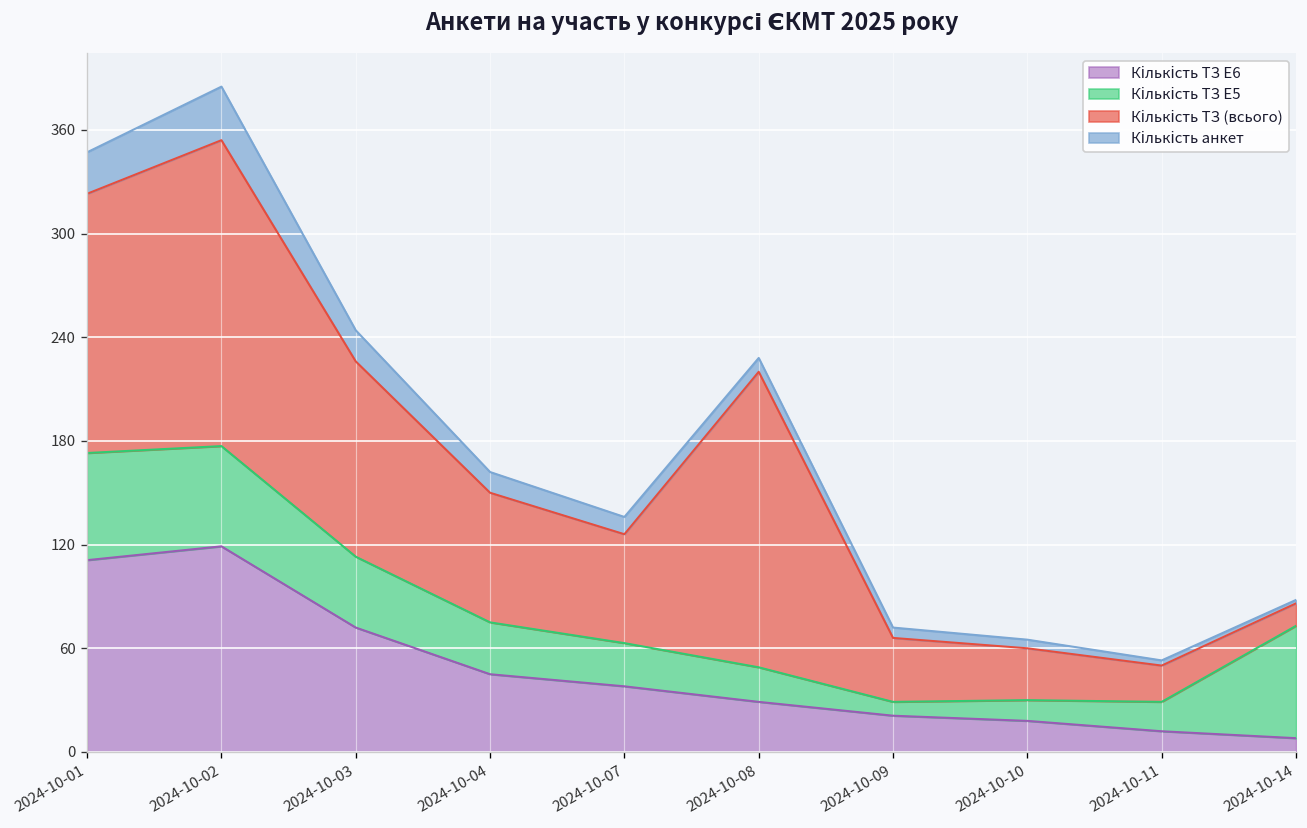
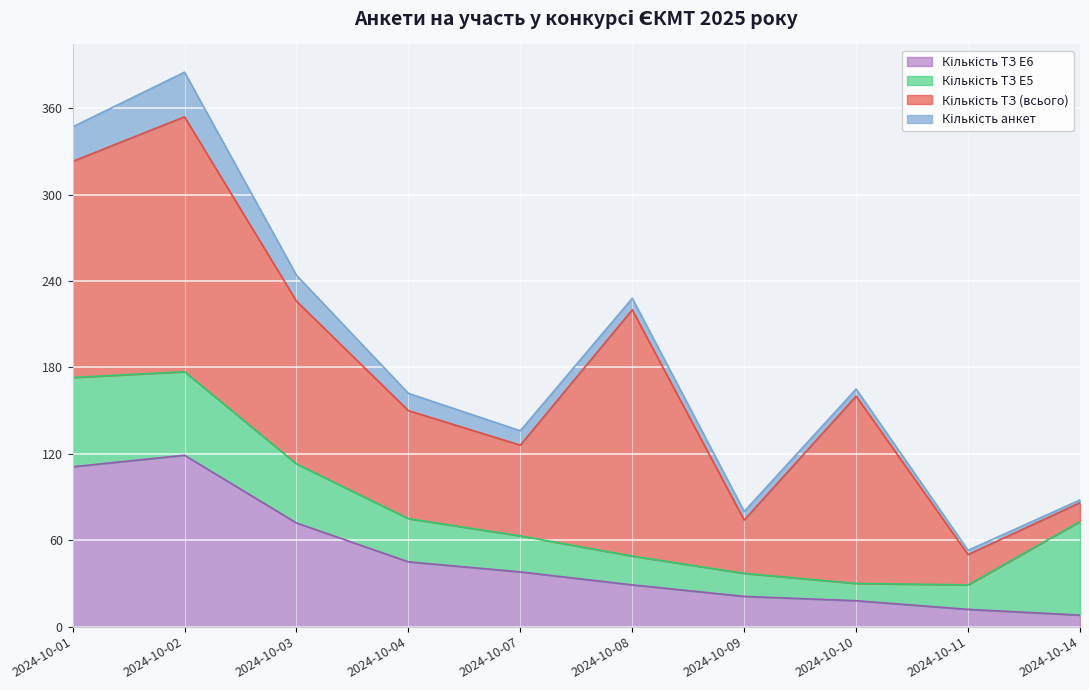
Кількість ТЗ E5, 2024-10-09: 8 -> 16
Кількість ТЗ (всього), 2024-10-10: 30 -> 130
